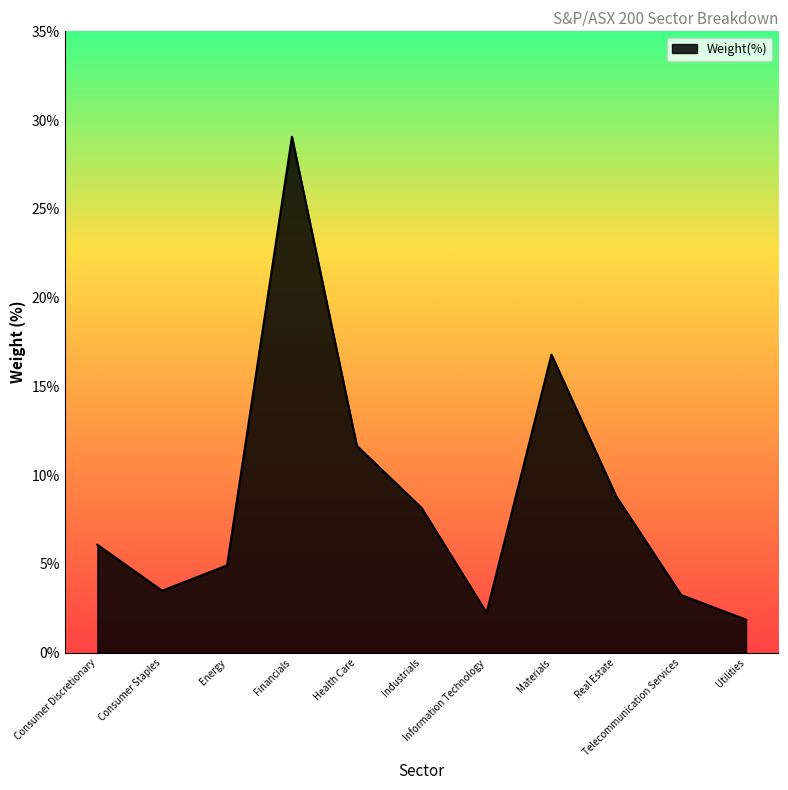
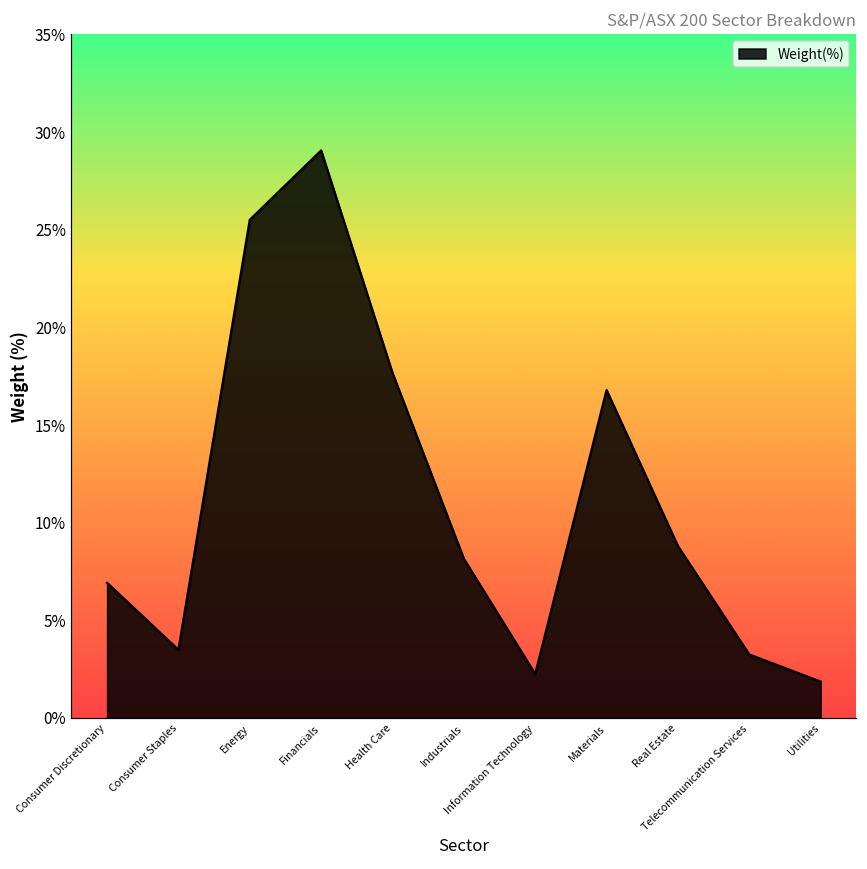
Consumer Discretionary: 6.1% -> 6.9%
Energy: 4.9% -> 25.5%
Health Care: 11.7% -> 17.7%
